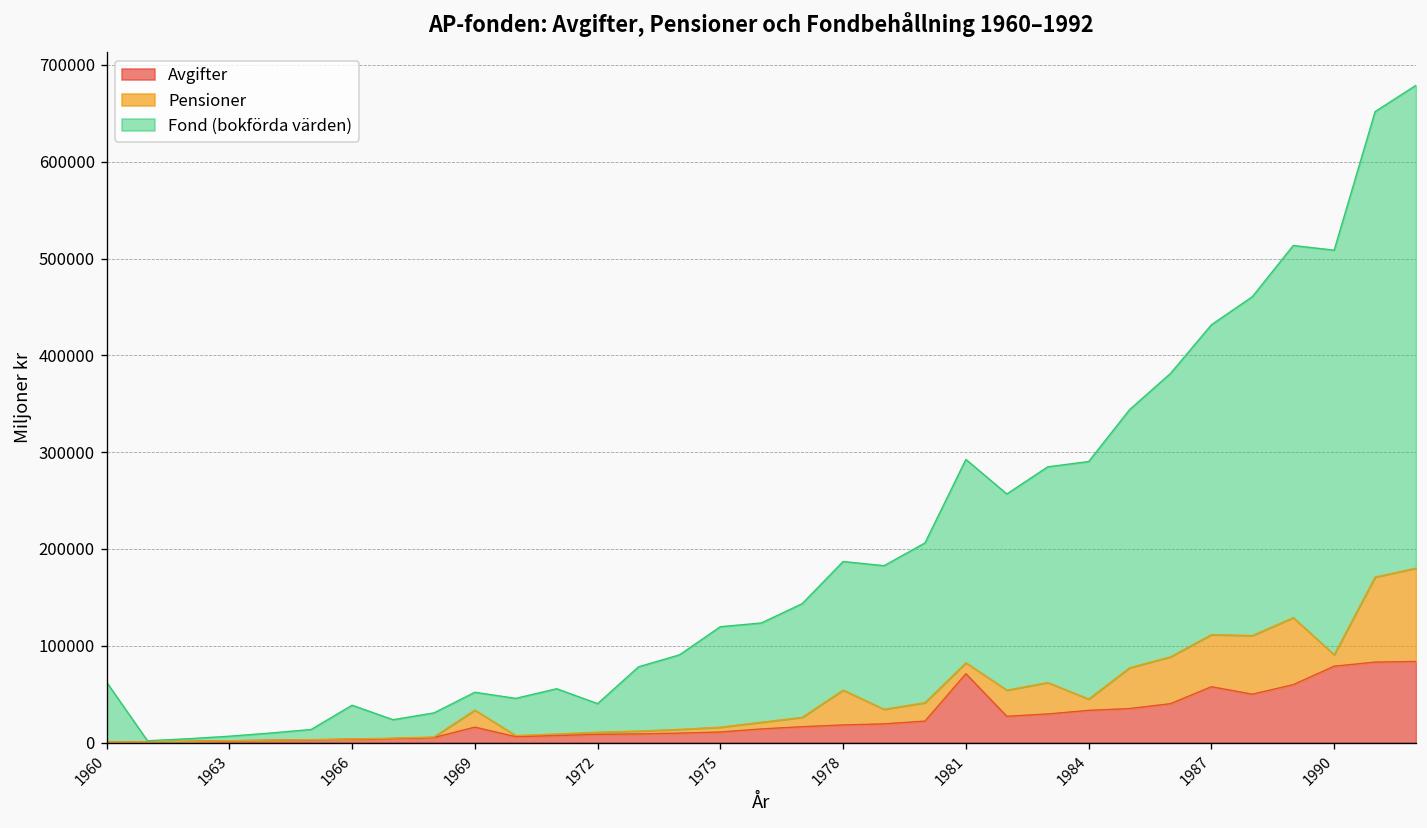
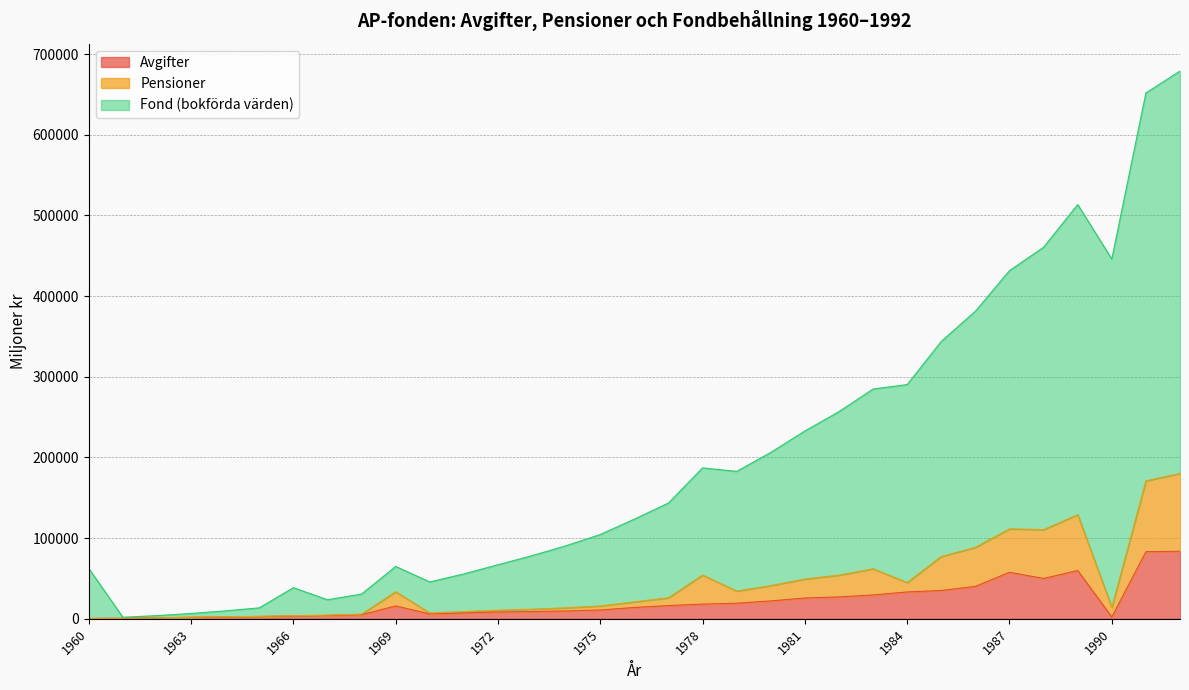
Fond (bokförda värden), 1969: 20000 -> 30000
Fond (bokförda värden), 1972: 30000 -> 60000
Fond (bokförda värden), 1975: 100000 -> 90000
Avgifter, 1981: 70000 -> 30000
Pensioner, 1981: 10000 -> 20000
Fond (bokförda värden), 1981: 210000 -> 180000
Avgifter, 1990: 80000 -> 0
Fond (bokförda värden), 1990: 420000 -> 430000
